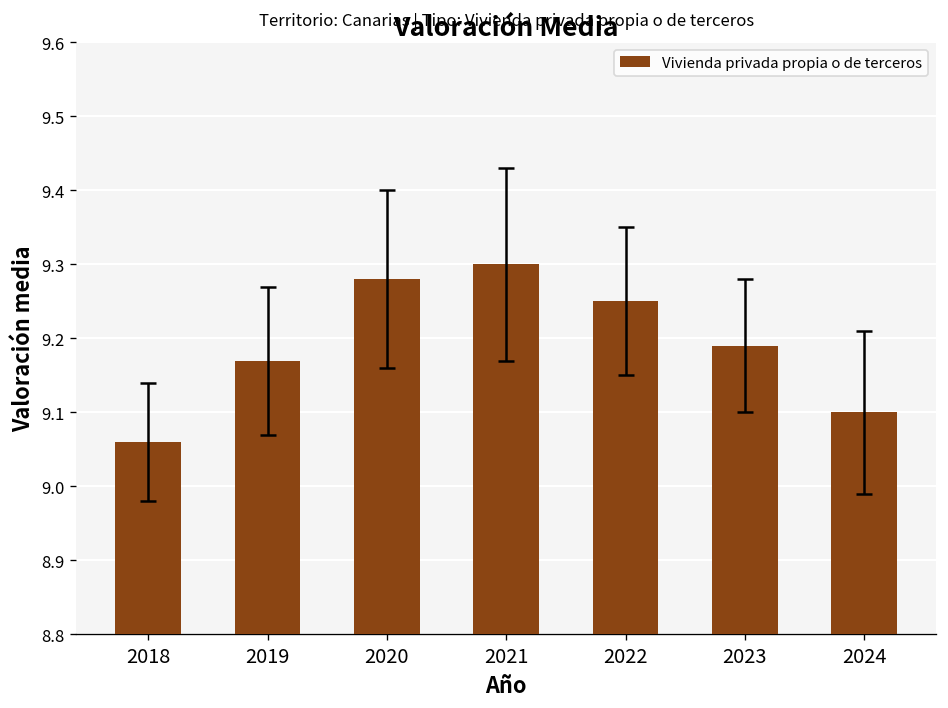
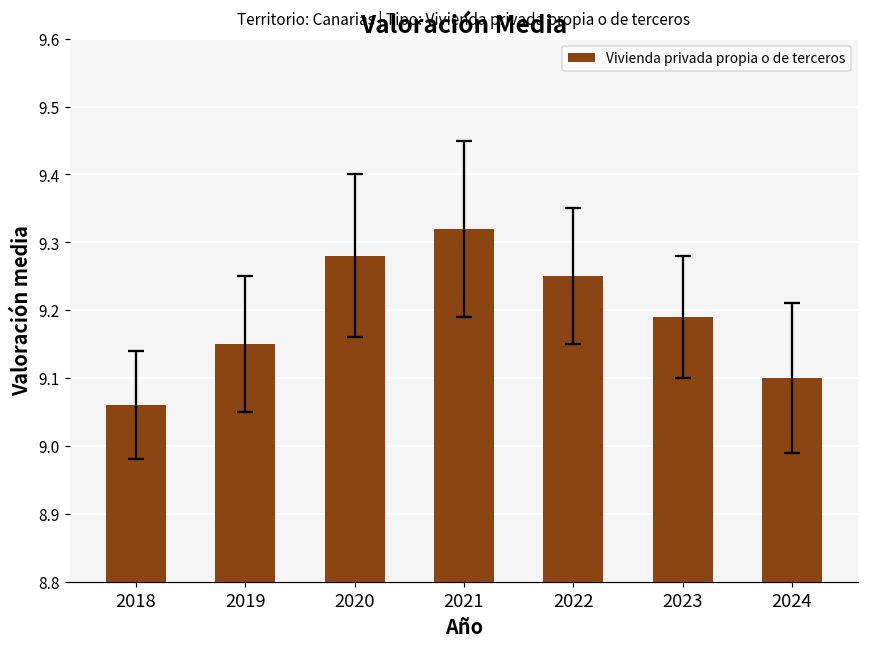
Vivienda privada propia o de terceros, 2019: 9.17 -> 9.15
Vivienda privada propia o de terceros, 2021: 9.30 -> 9.32
